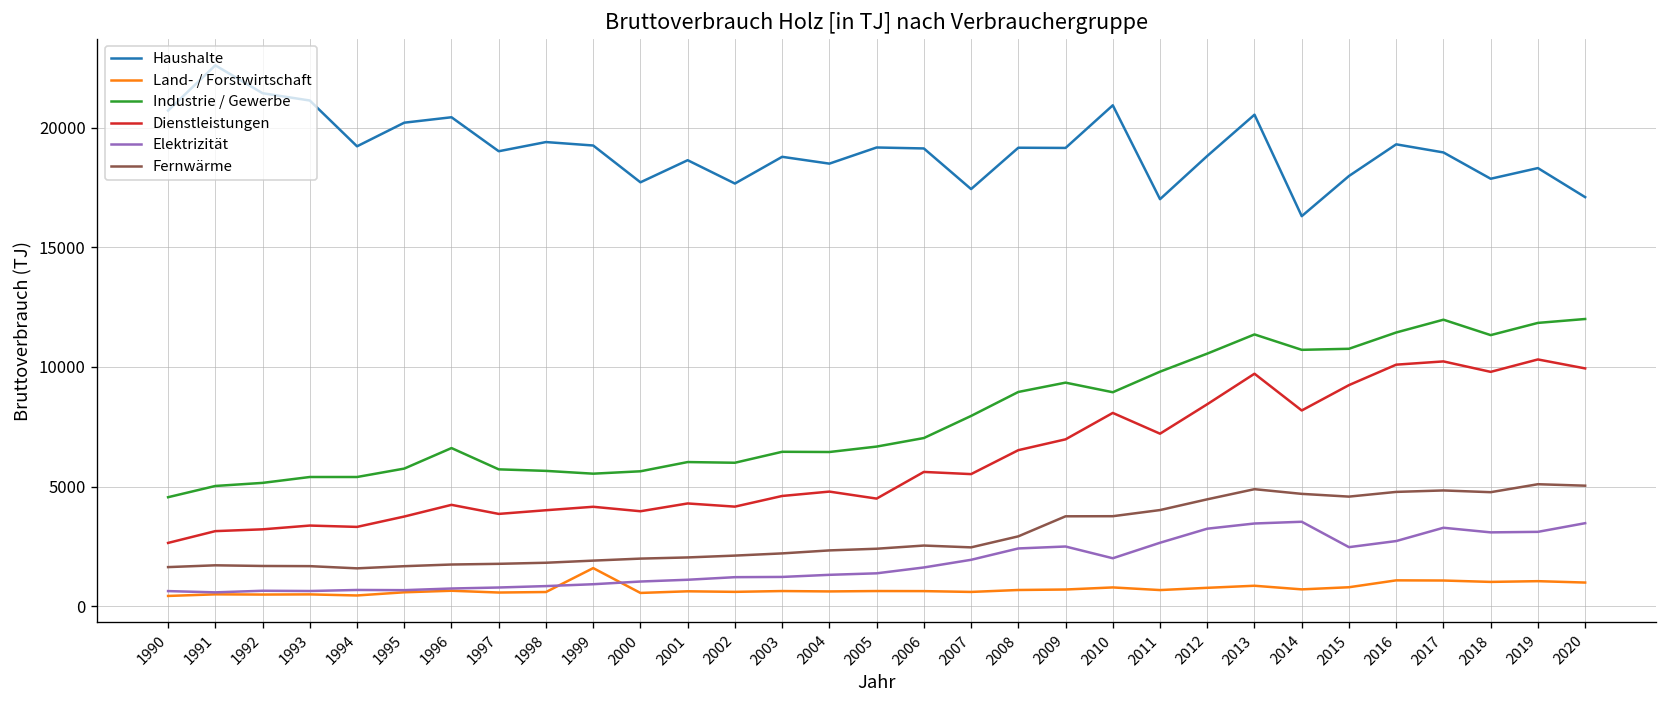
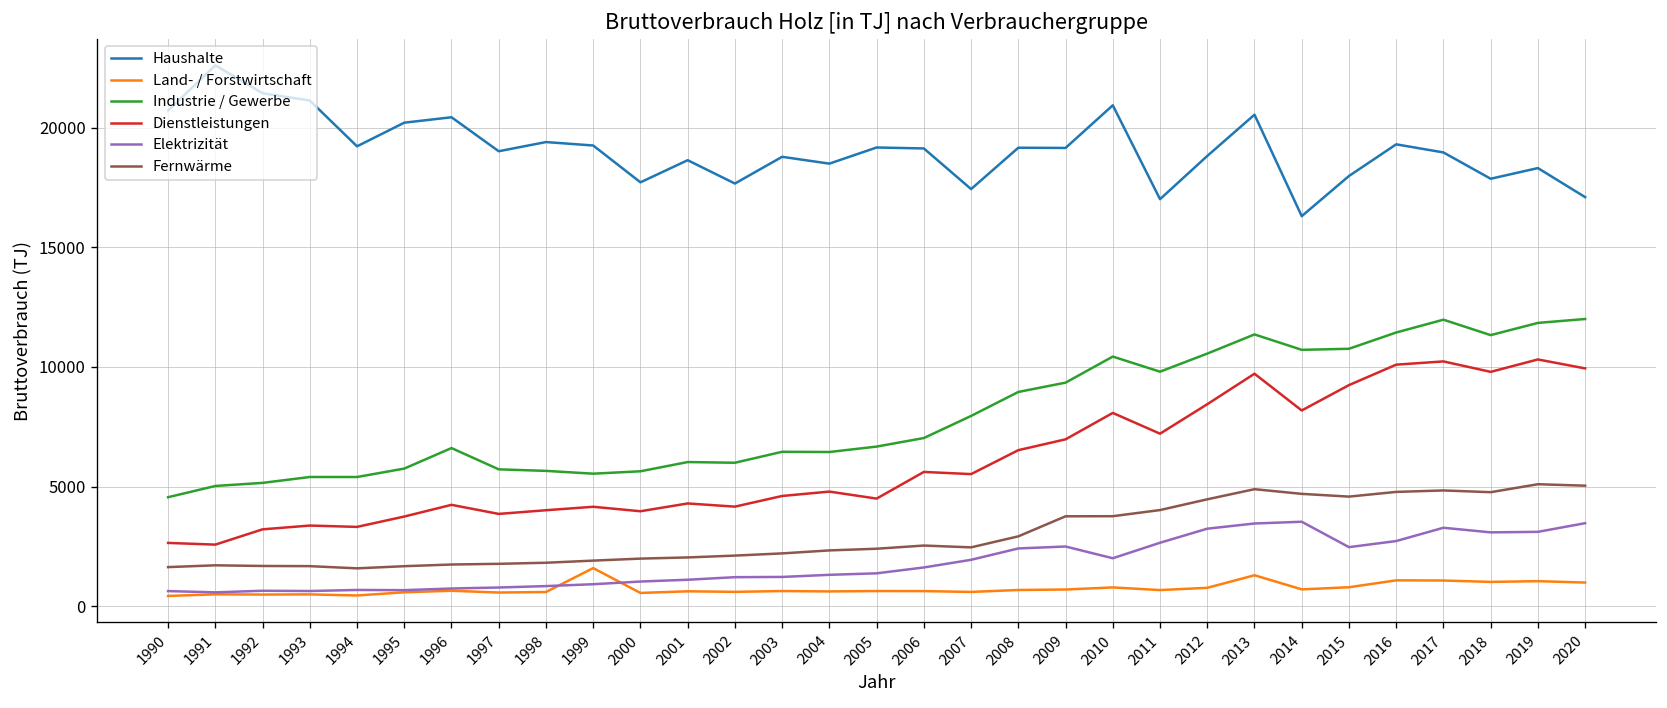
Dienstleistungen, 1991: 3100 -> 2600
Industrie / Gewerbe, 2010: 8900 -> 10400
Land- / Forstwirtschaft, 2013: 900 -> 1300
